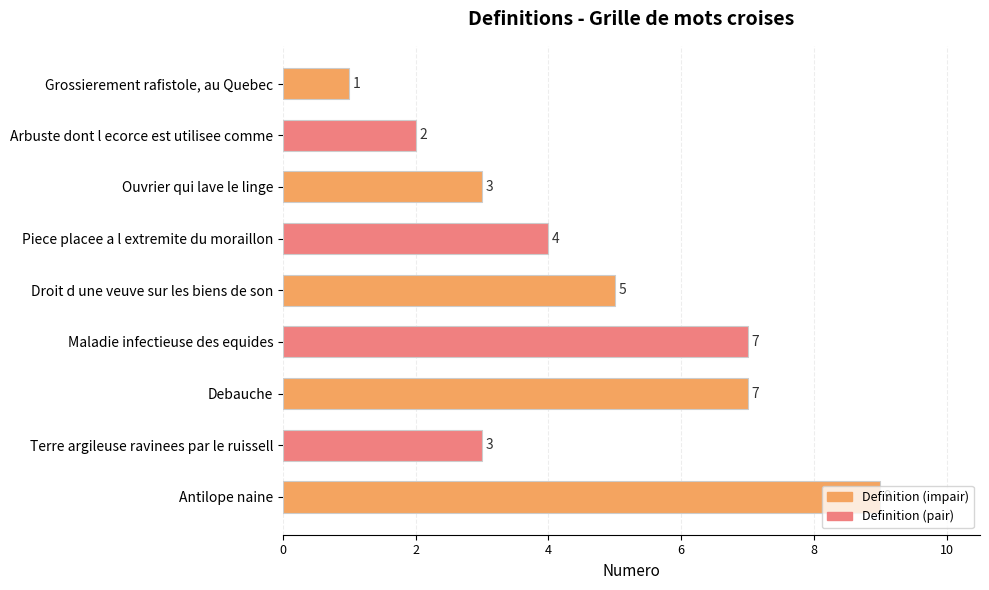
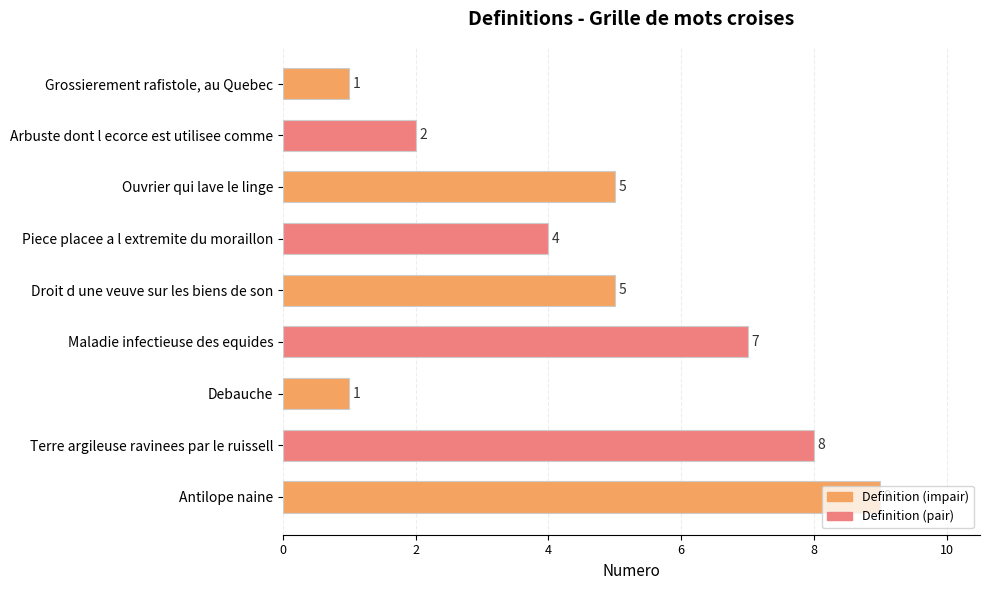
Ouvrier qui lave le linge: 3 -> 5
Debauche: 7 -> 1
Terre argileuse ravinees par le ruissell: 3 -> 8
